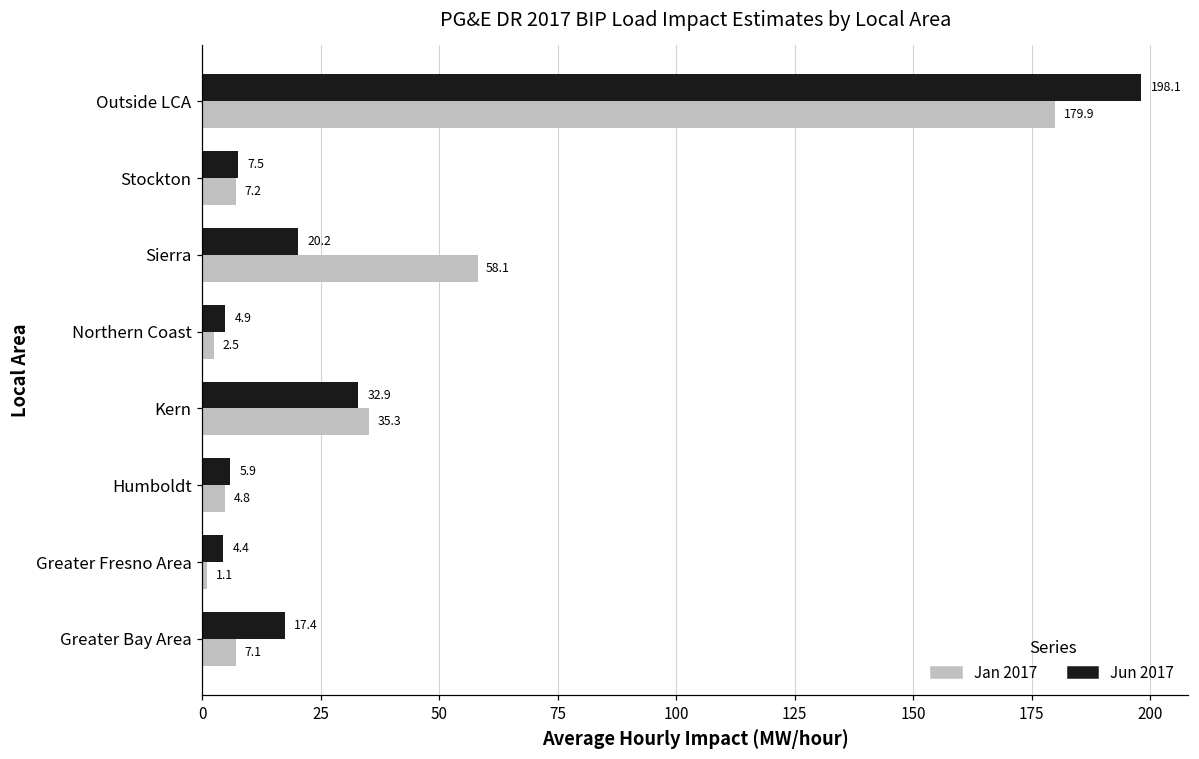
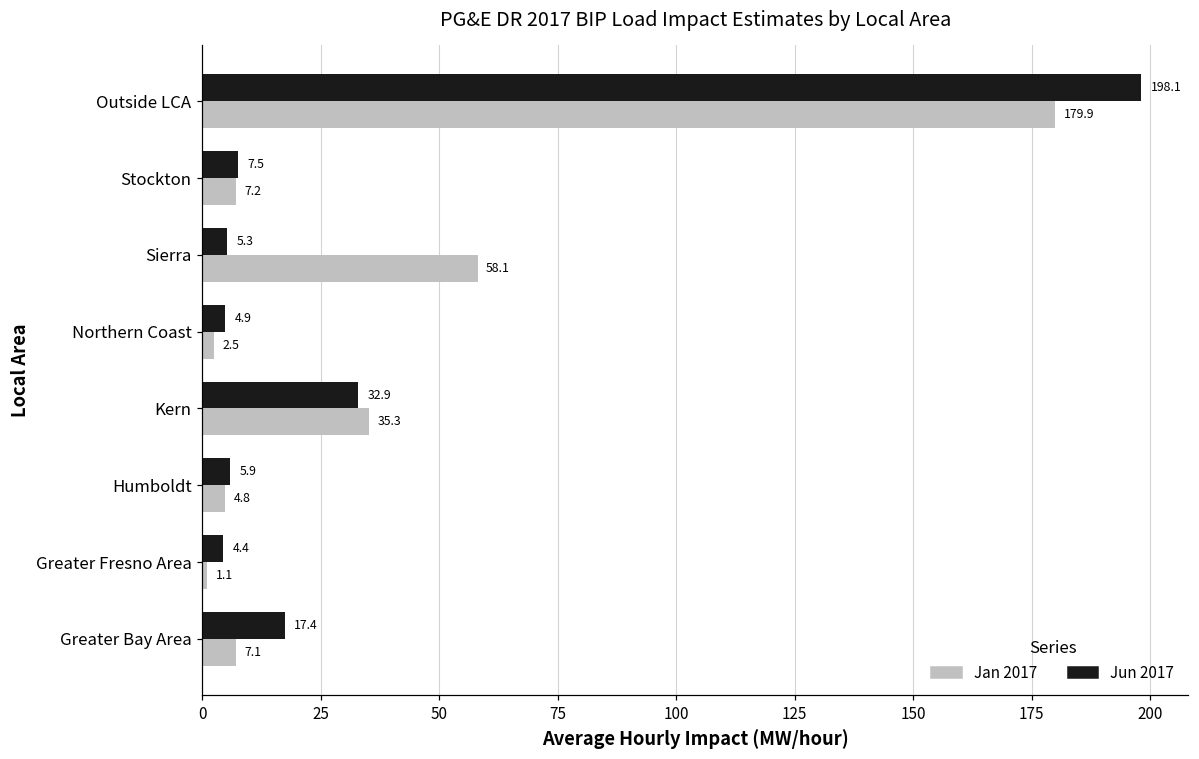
Jun 2017, Sierra: 20.2 -> 5.3
